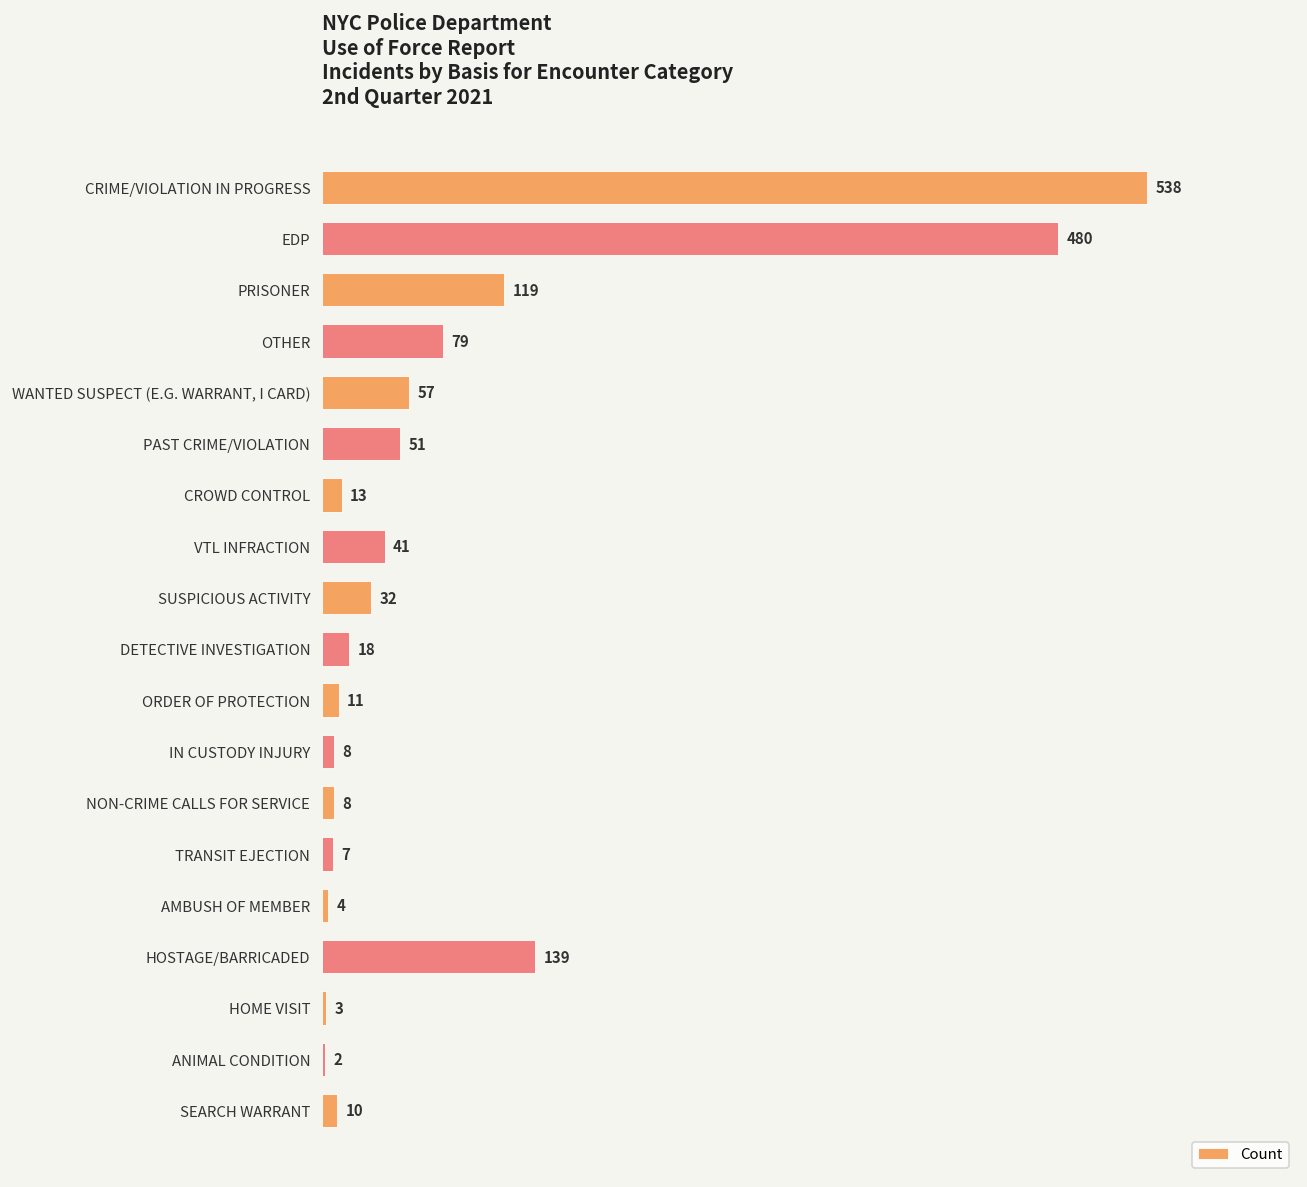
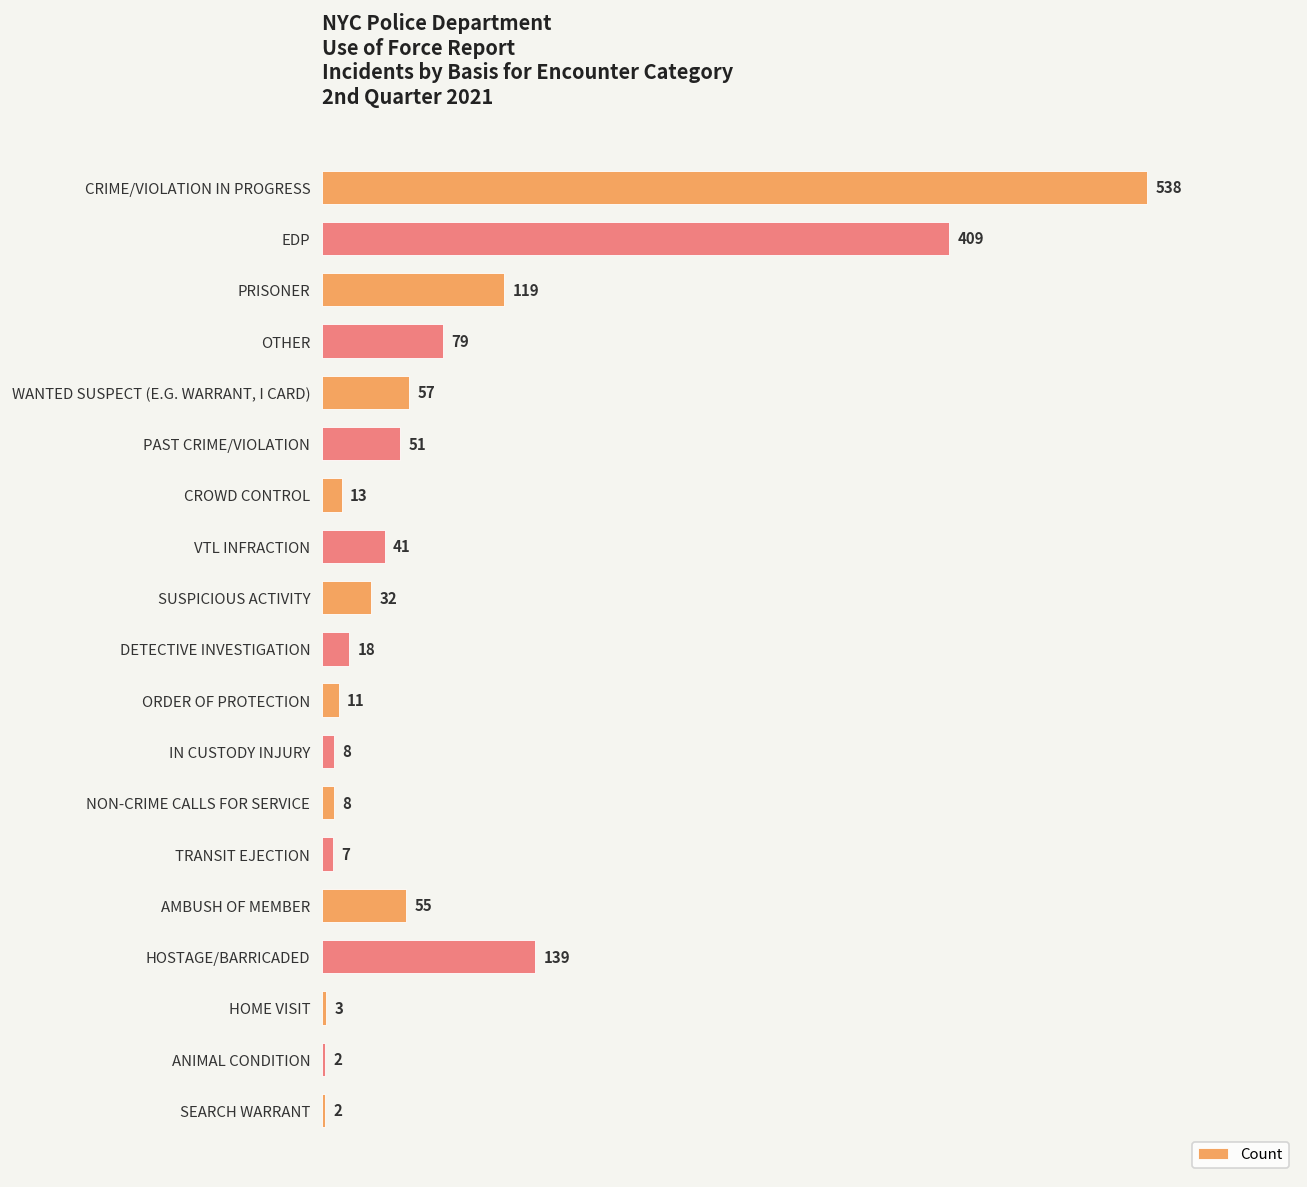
EDP: 480 -> 409
AMBUSH OF MEMBER: 4 -> 55
SEARCH WARRANT: 10 -> 2
